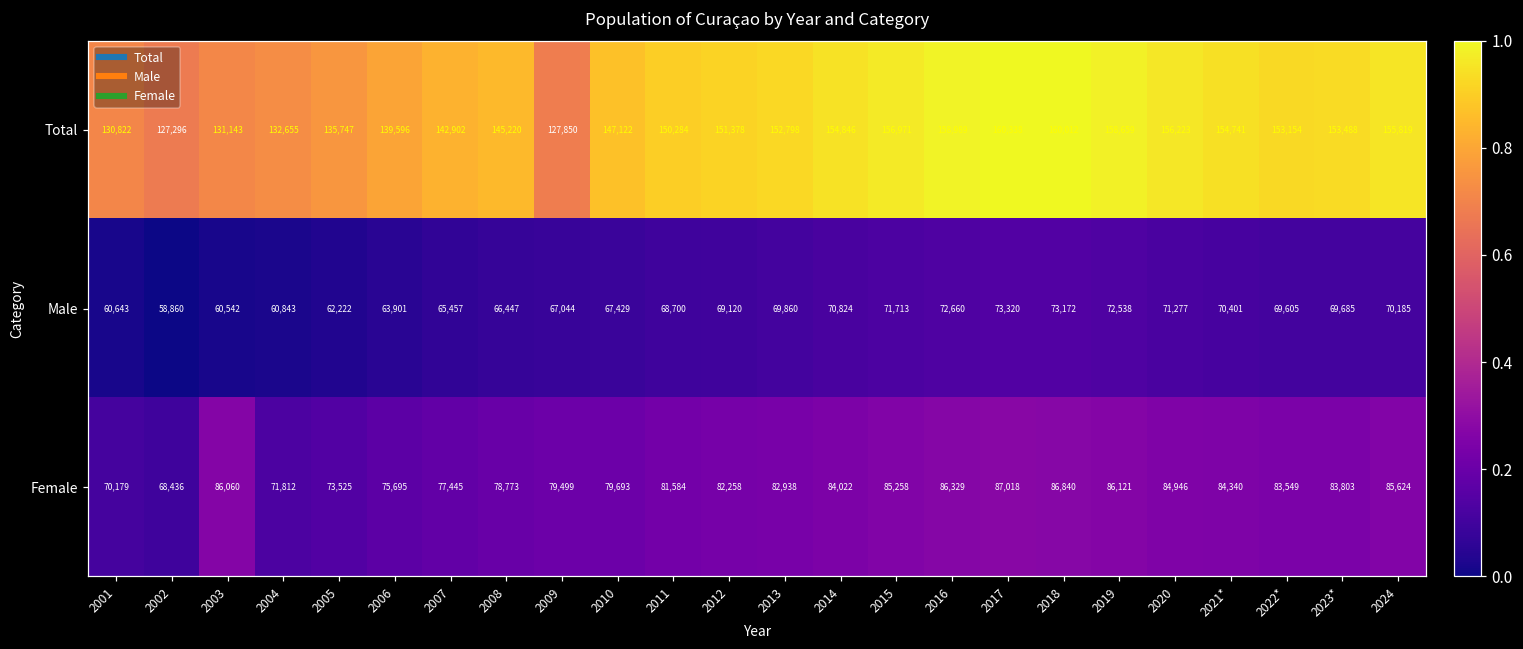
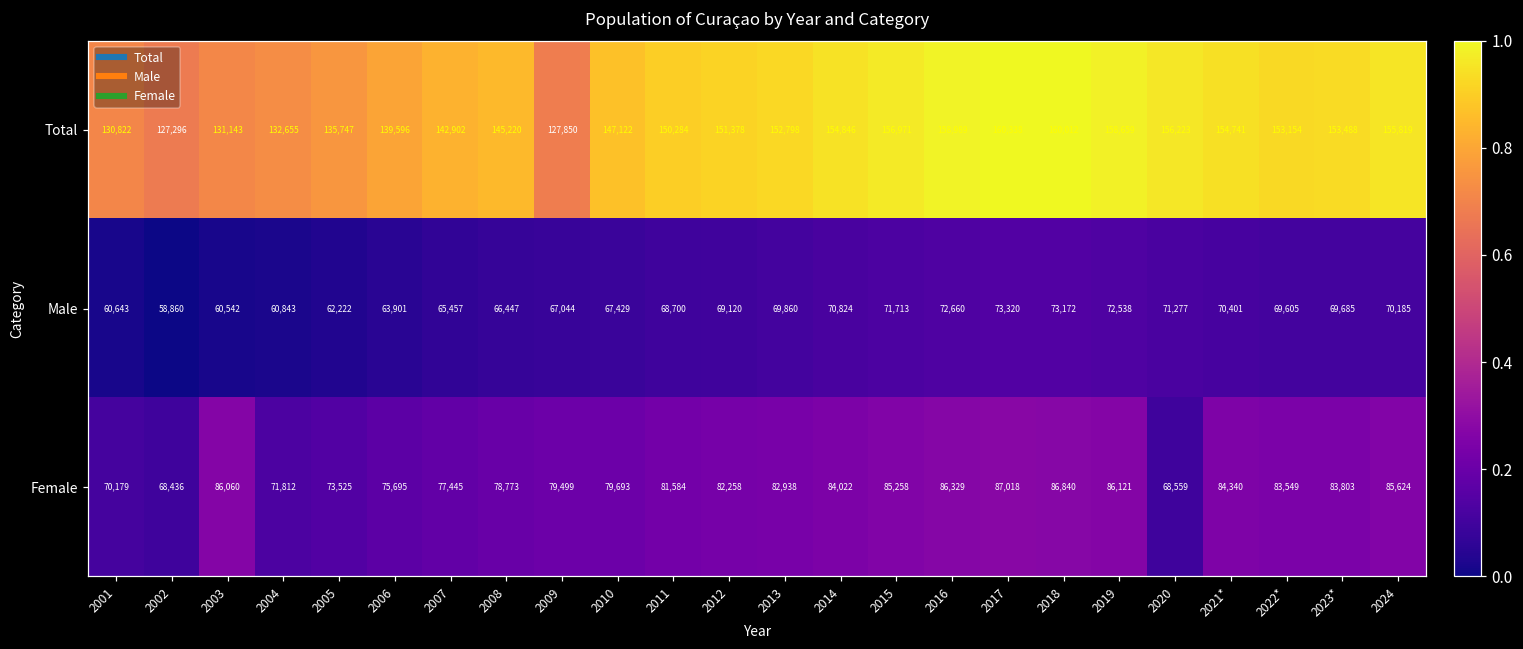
Female, 2020: 84,946 -> 68,559
